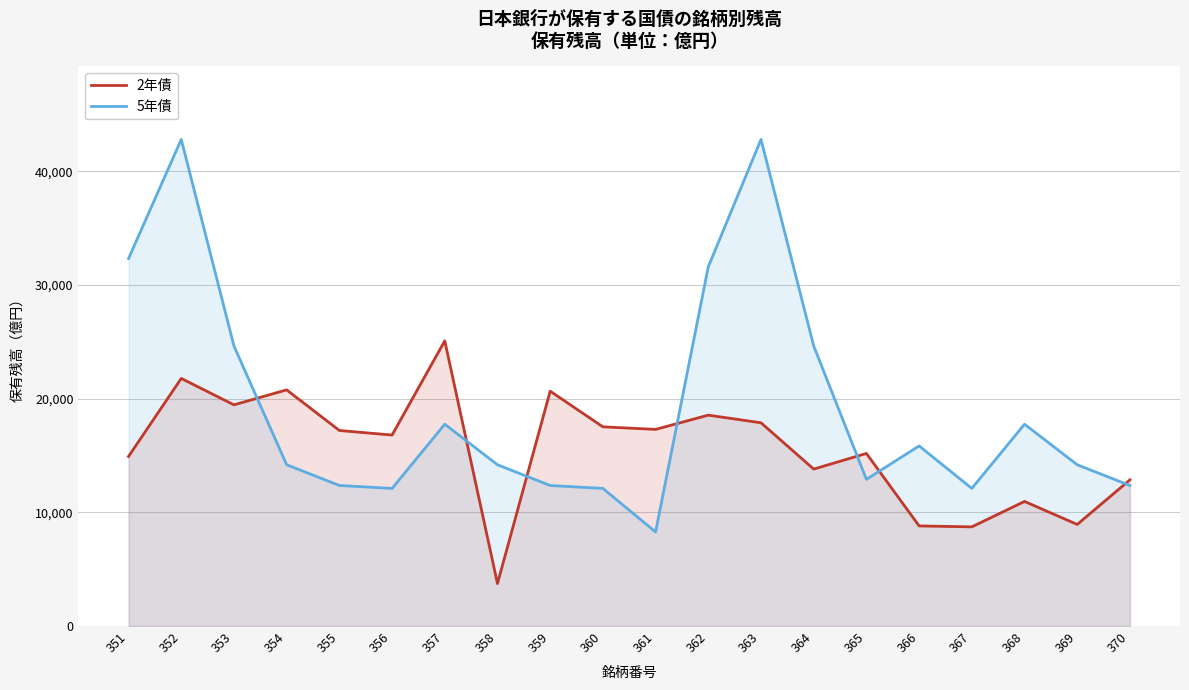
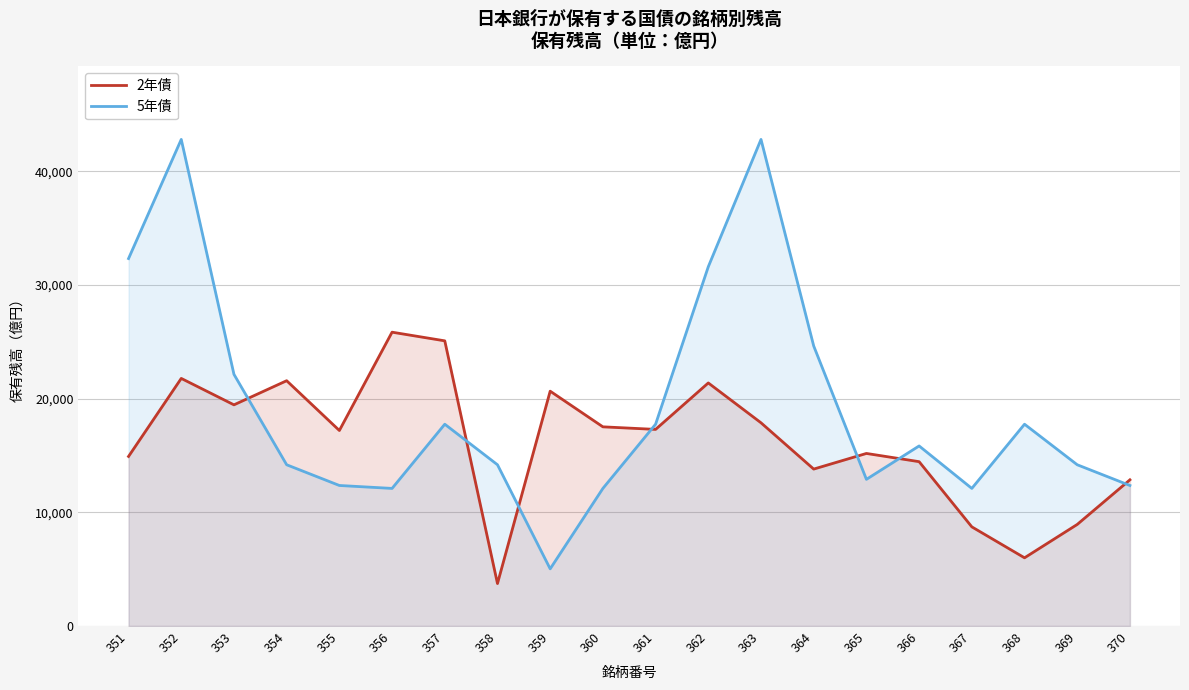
5年債, 353: 24,600 -> 22,100
2年債, 354: 20,800 -> 21,600
2年債, 356: 16,800 -> 25,900
5年債, 359: 12,400 -> 5,000
5年債, 361: 8,300 -> 17,800
2年債, 362: 18,600 -> 21,400
2年債, 366: 8,800 -> 14,500
2年債, 368: 11,000 -> 6,000
